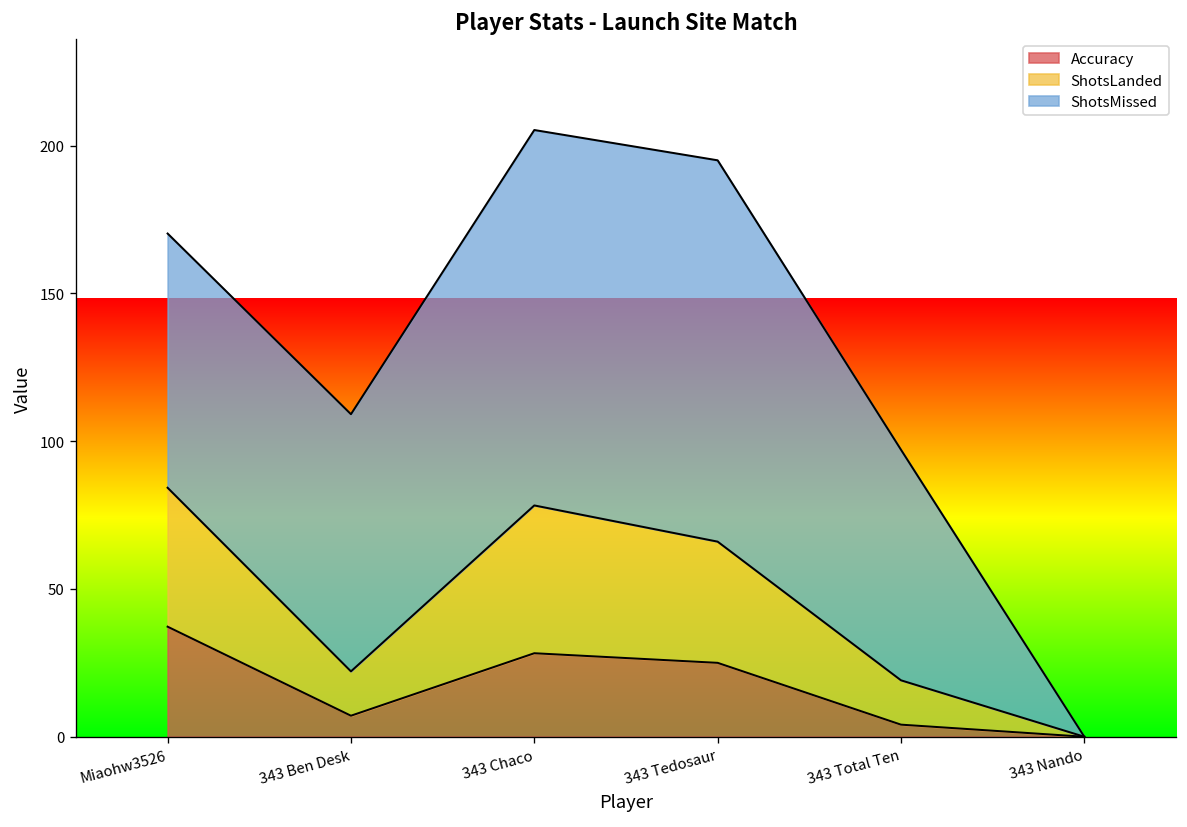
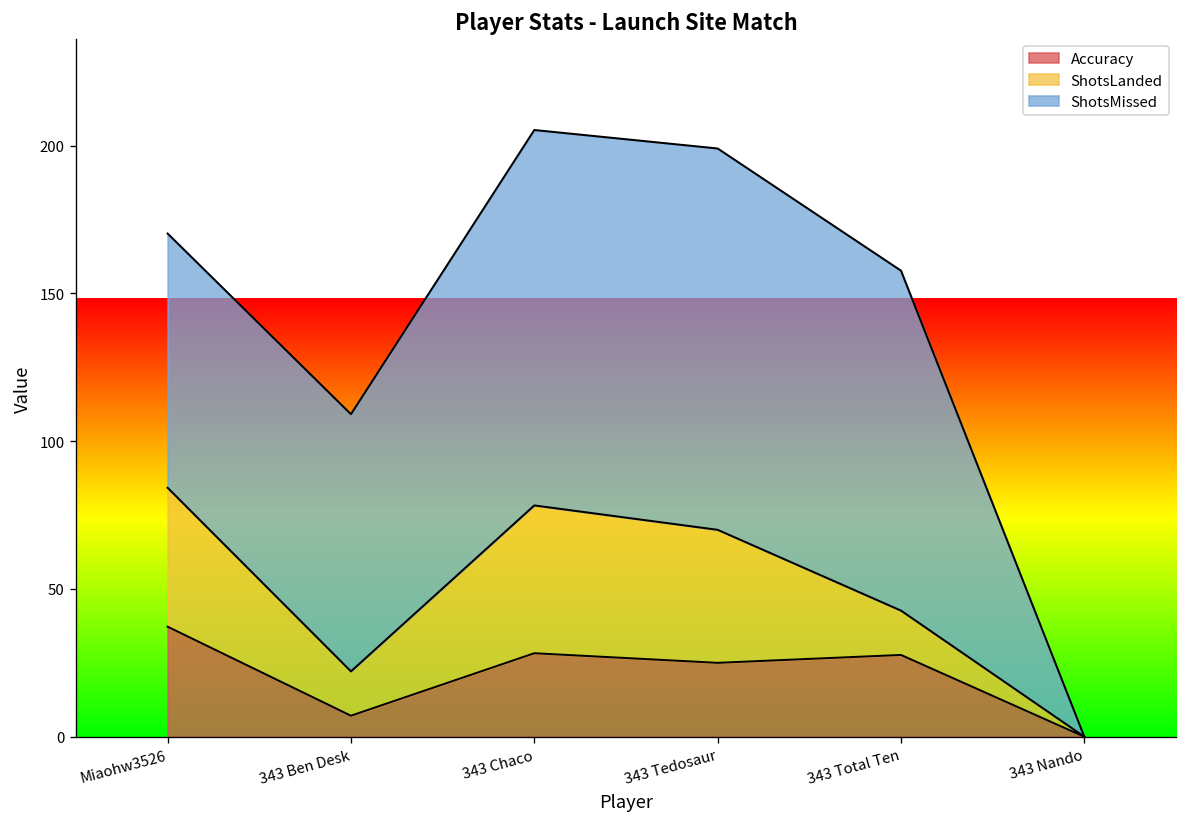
ShotsLanded, 343 Tedosaur: 41 -> 45
Accuracy, 343 Total Ten: 4 -> 28
ShotsMissed, 343 Total Ten: 78 -> 115
